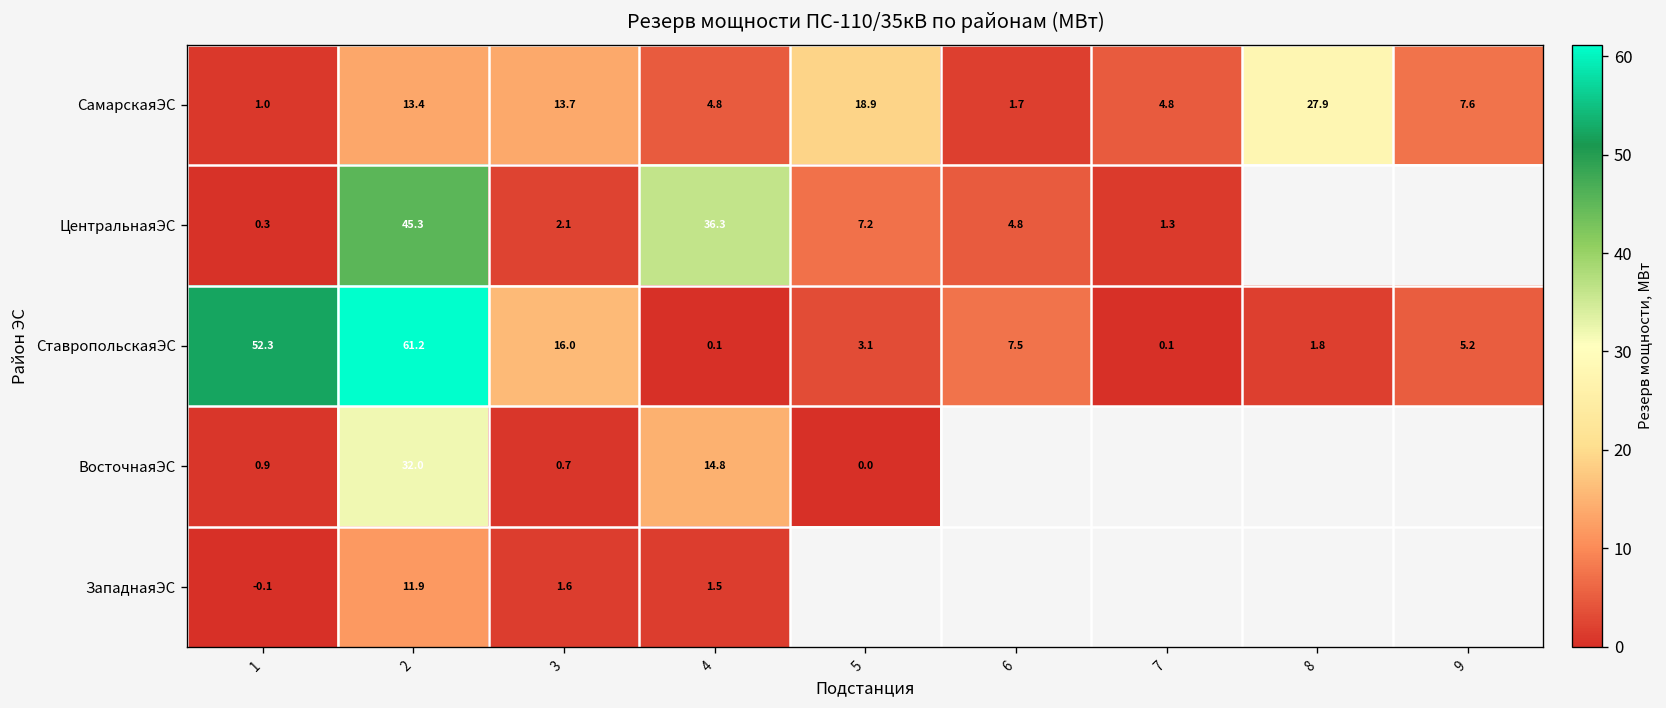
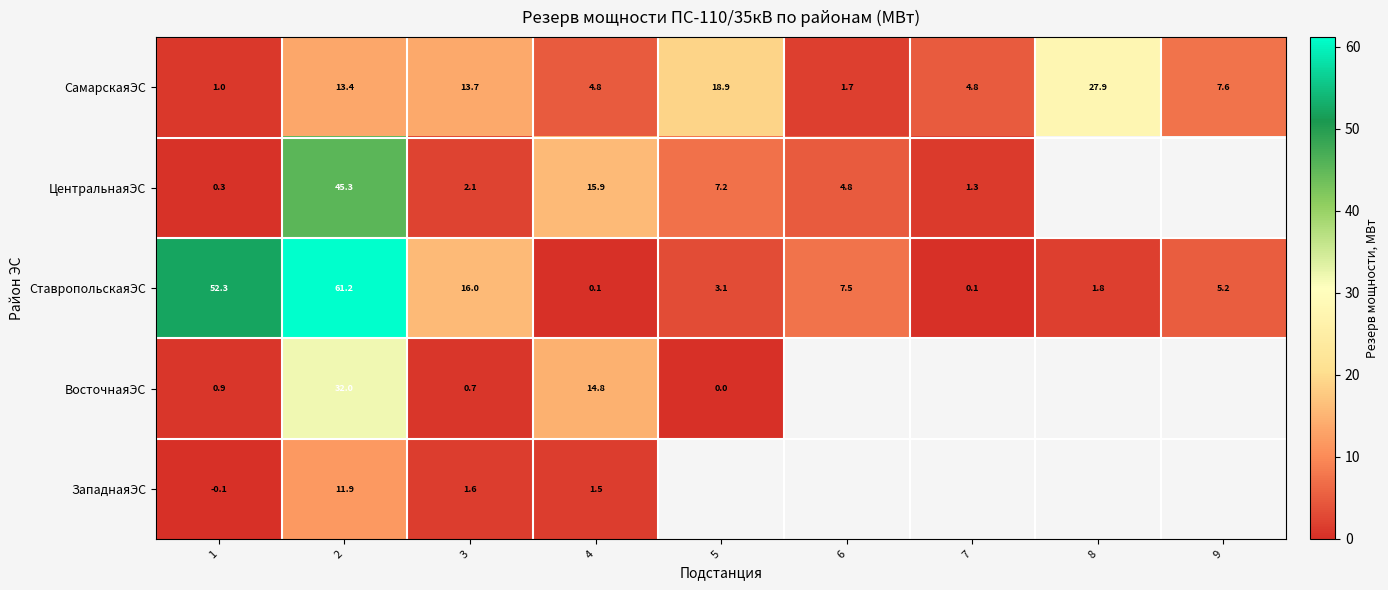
ЦентральнаяЭС, 4: 36.3 -> 15.9
